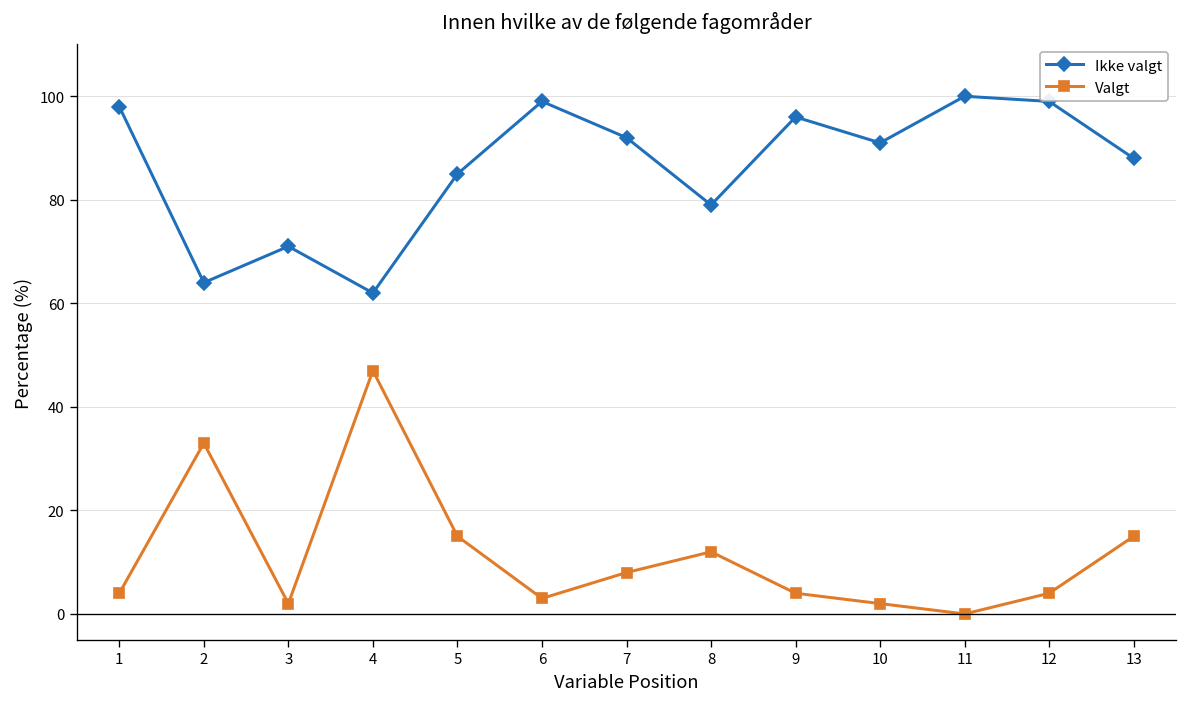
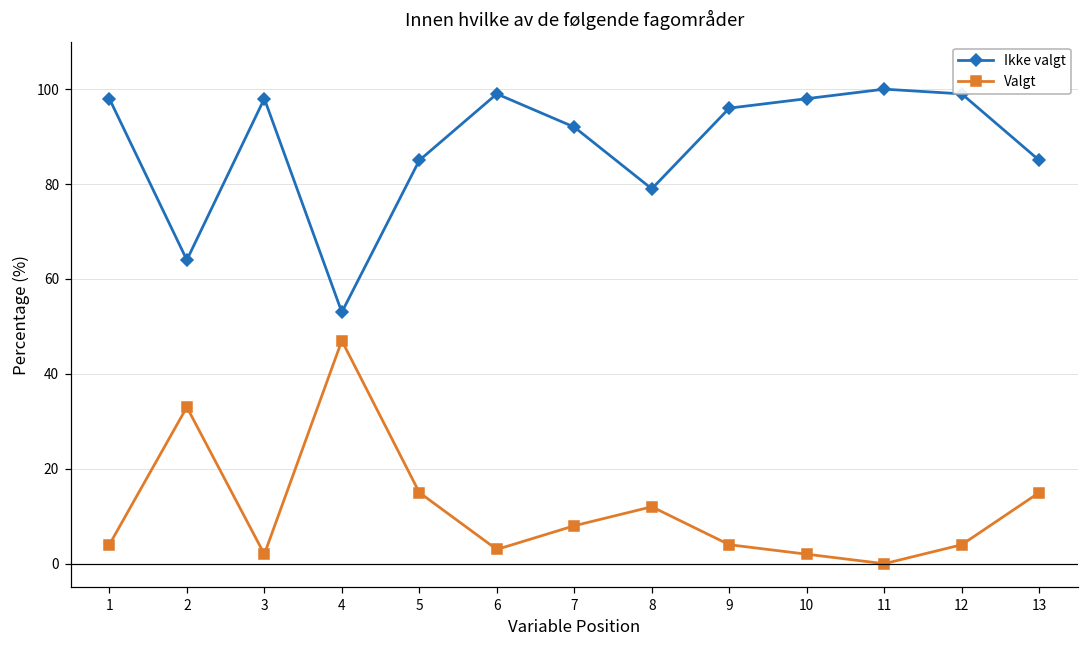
Ikke valgt, 3: 71 -> 98
Ikke valgt, 4: 62 -> 53
Ikke valgt, 10: 91 -> 98
Ikke valgt, 13: 88 -> 85
